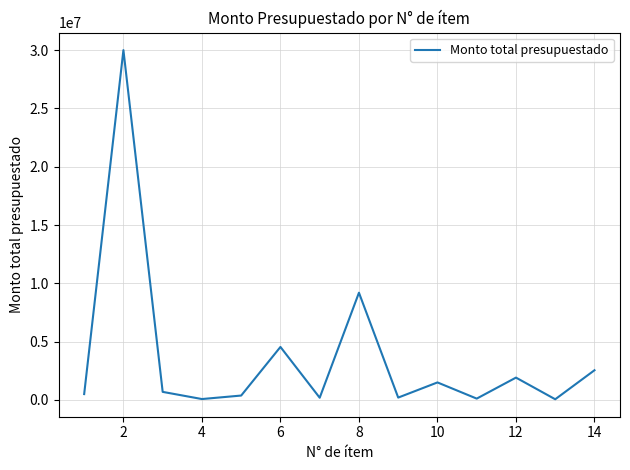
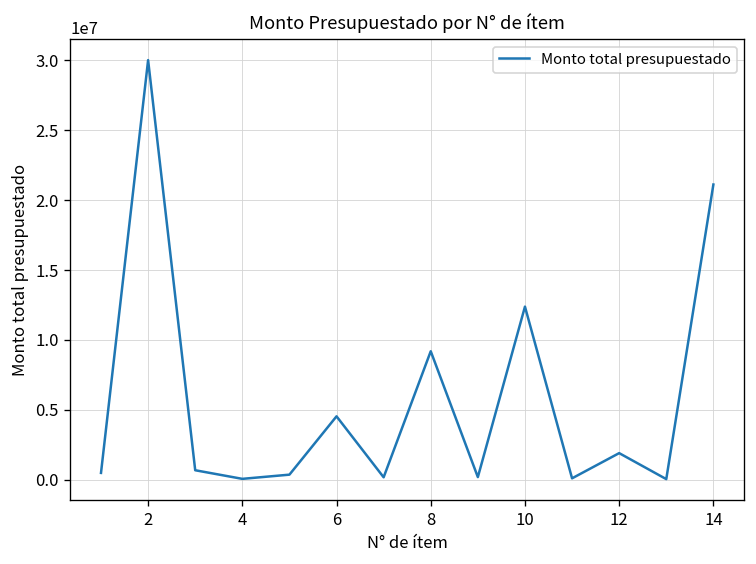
10: 1500000 -> 12400000
14: 2500000 -> 21100000
